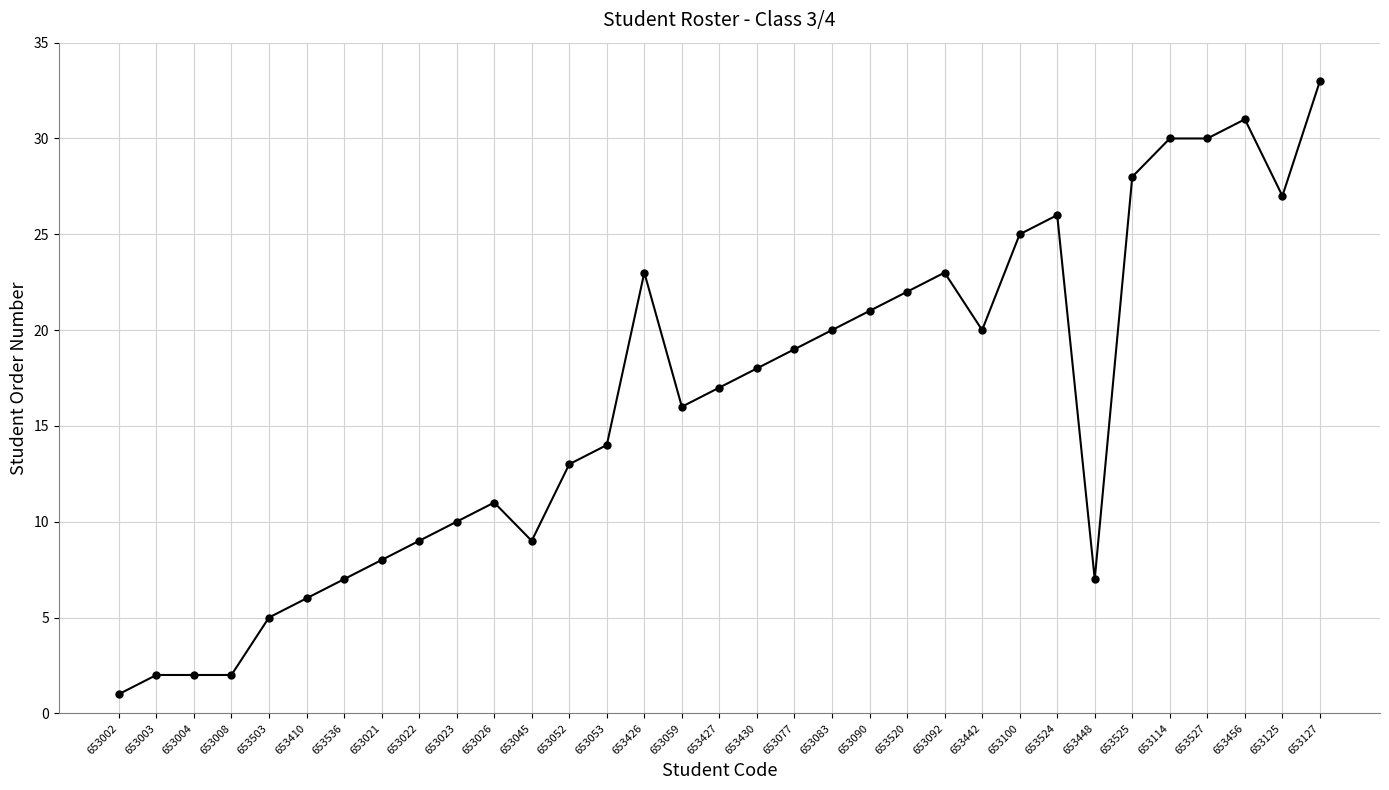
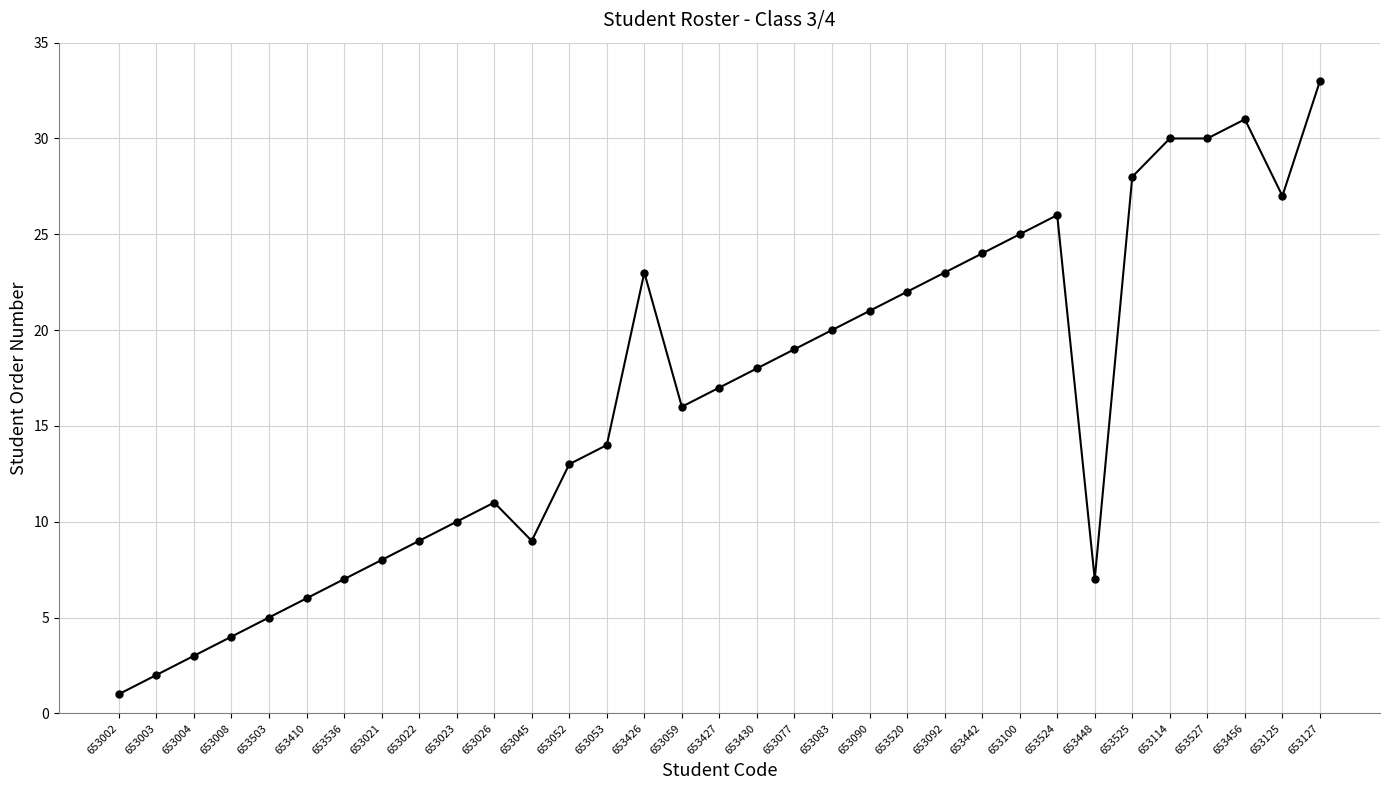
653004: 2 -> 3
653008: 2 -> 4
653442: 20 -> 24
